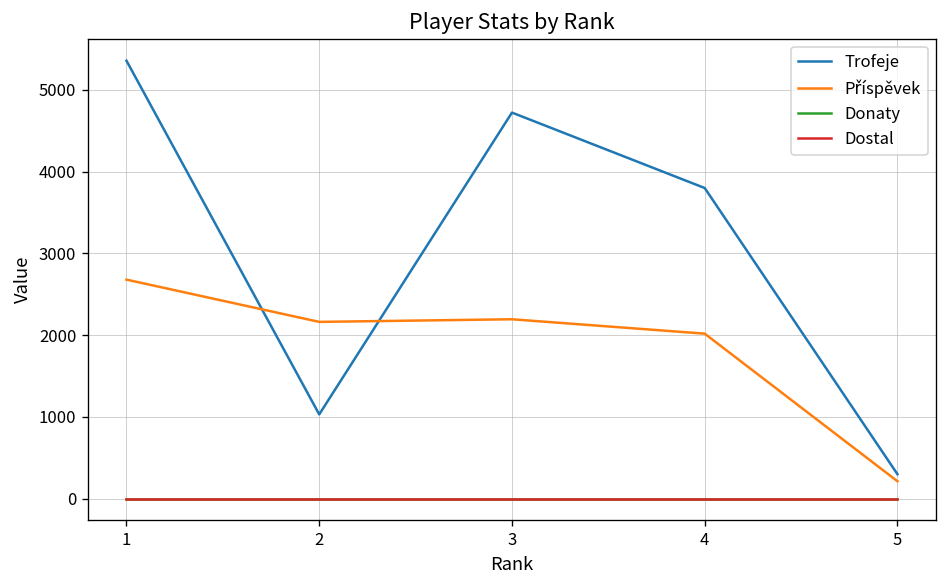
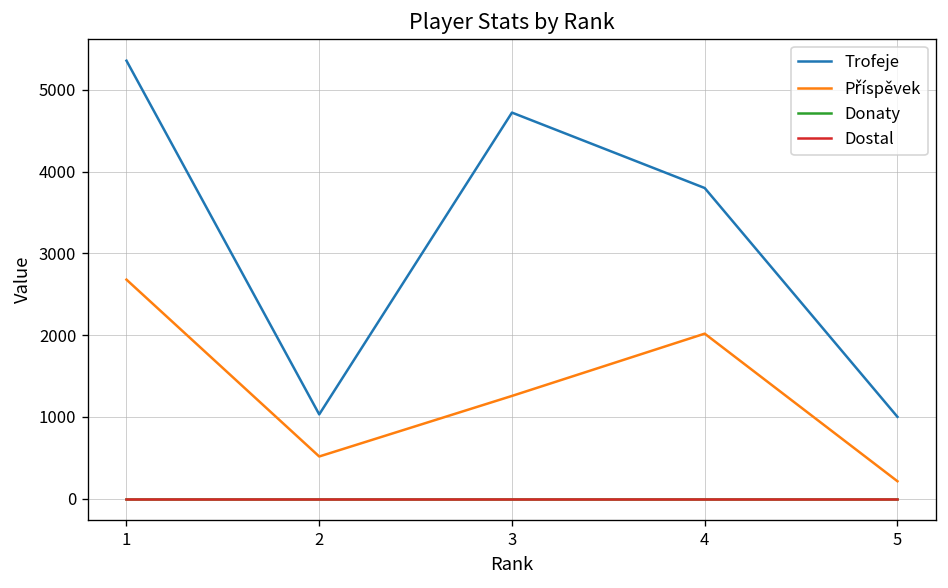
Příspěvek, 2: 2200 -> 500
Příspěvek, 3: 2200 -> 1300
Trofeje, 5: 300 -> 1000
